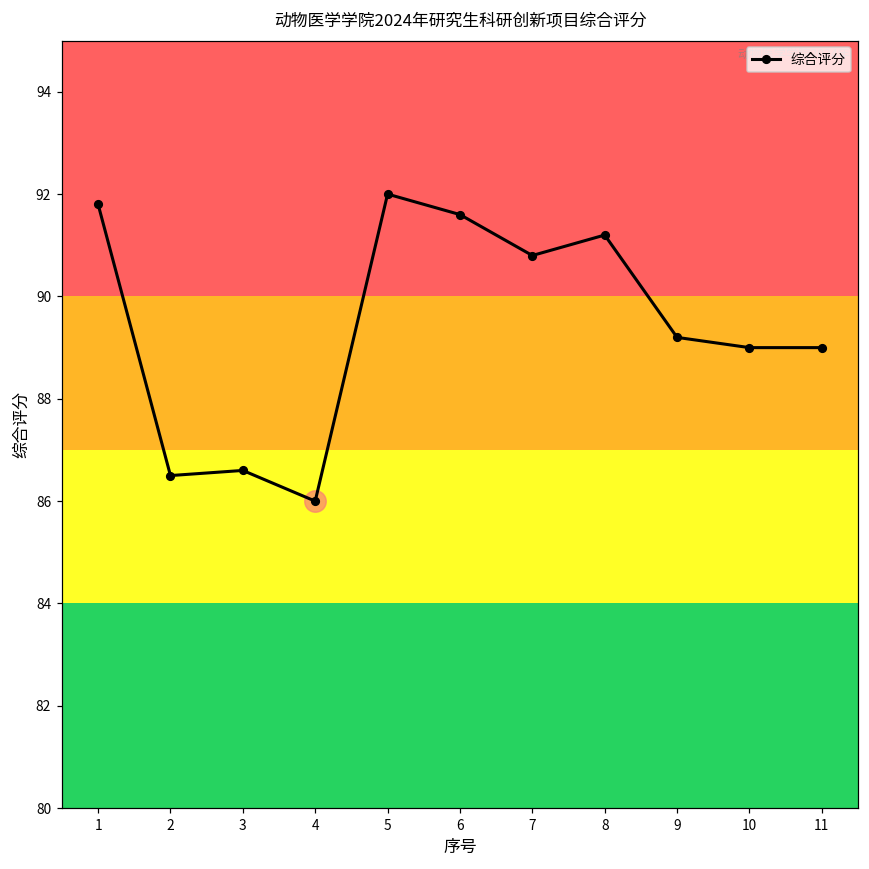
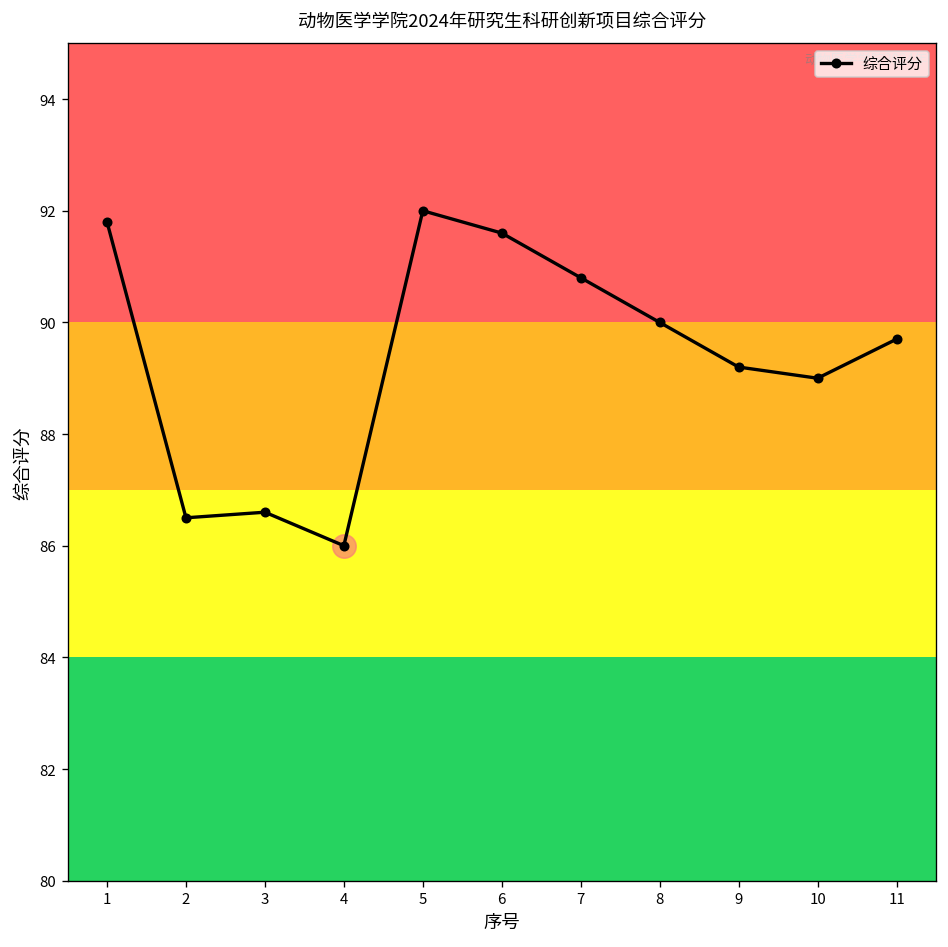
综合评分, 8: 91.2 -> 90.0
综合评分, 11: 89.0 -> 89.7
